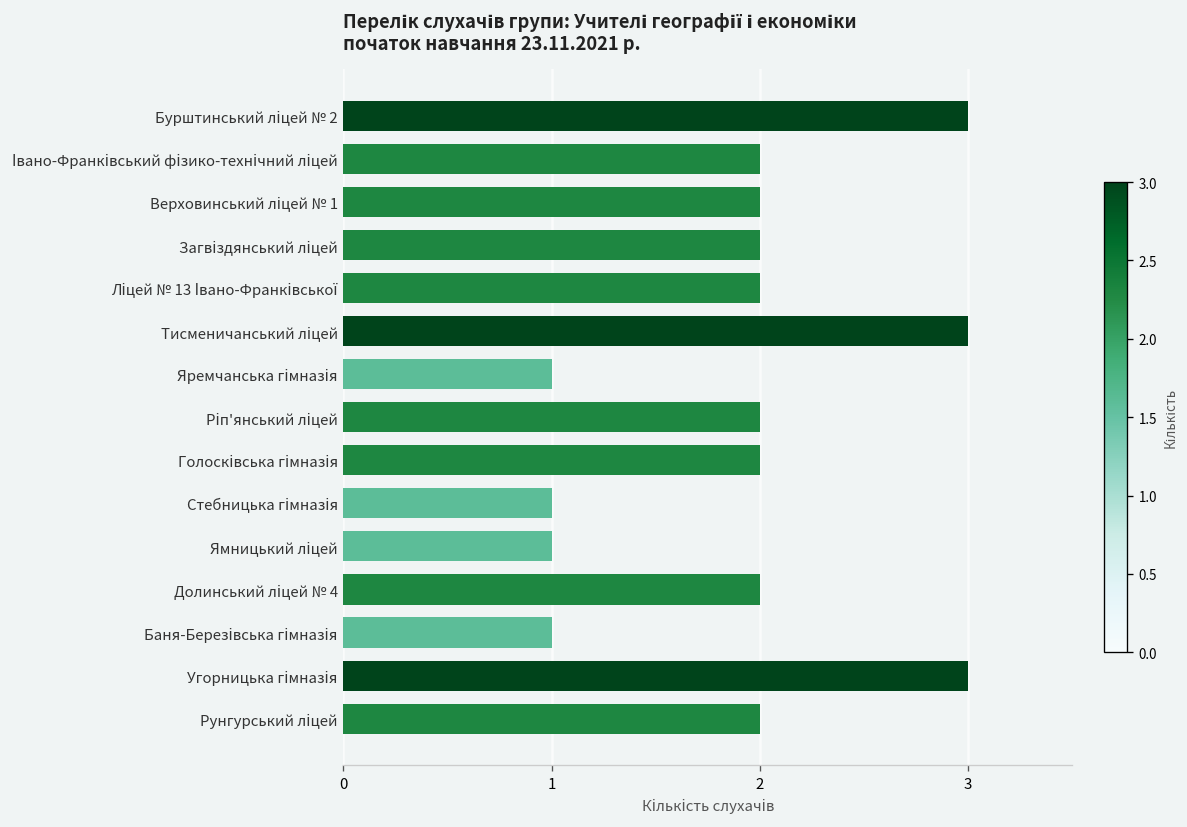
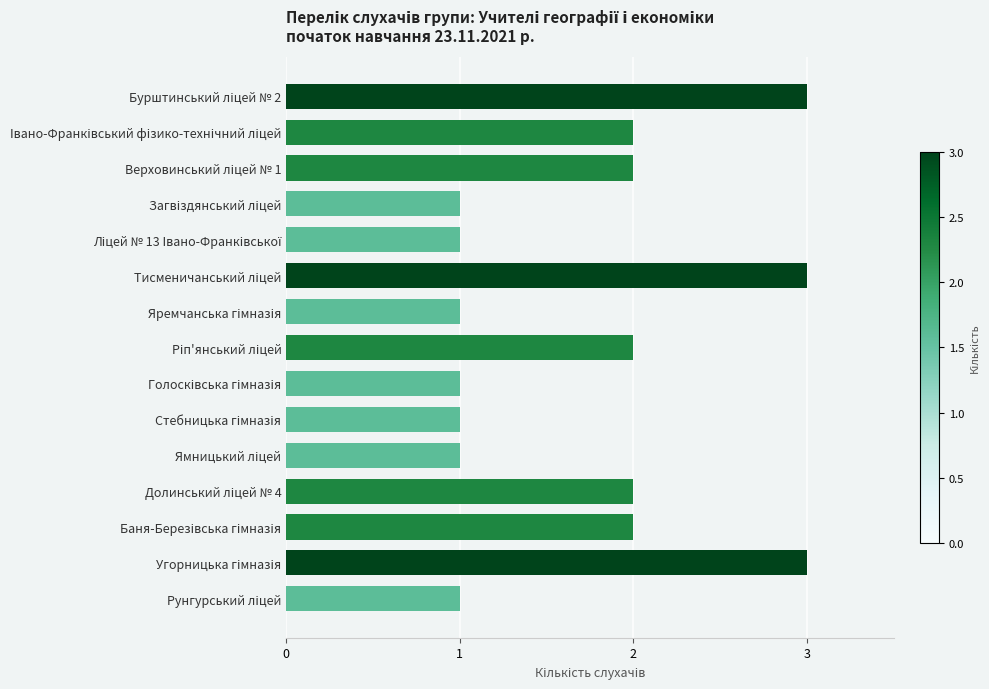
Загвіздянський ліцей: 2 -> 1
Ліцей № 13 Івано-Франківської: 2 -> 1
Голосківська гімназія: 2 -> 1
Баня-Березівська гімназія: 1 -> 2
Рунгурський ліцей: 2 -> 1
